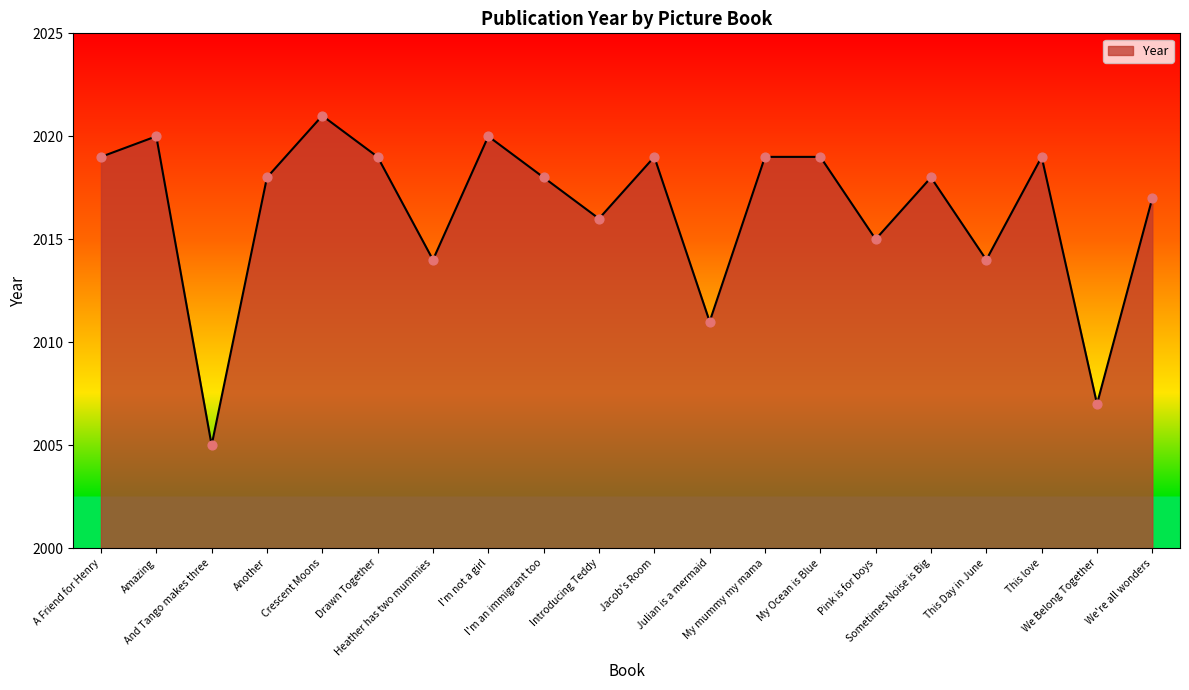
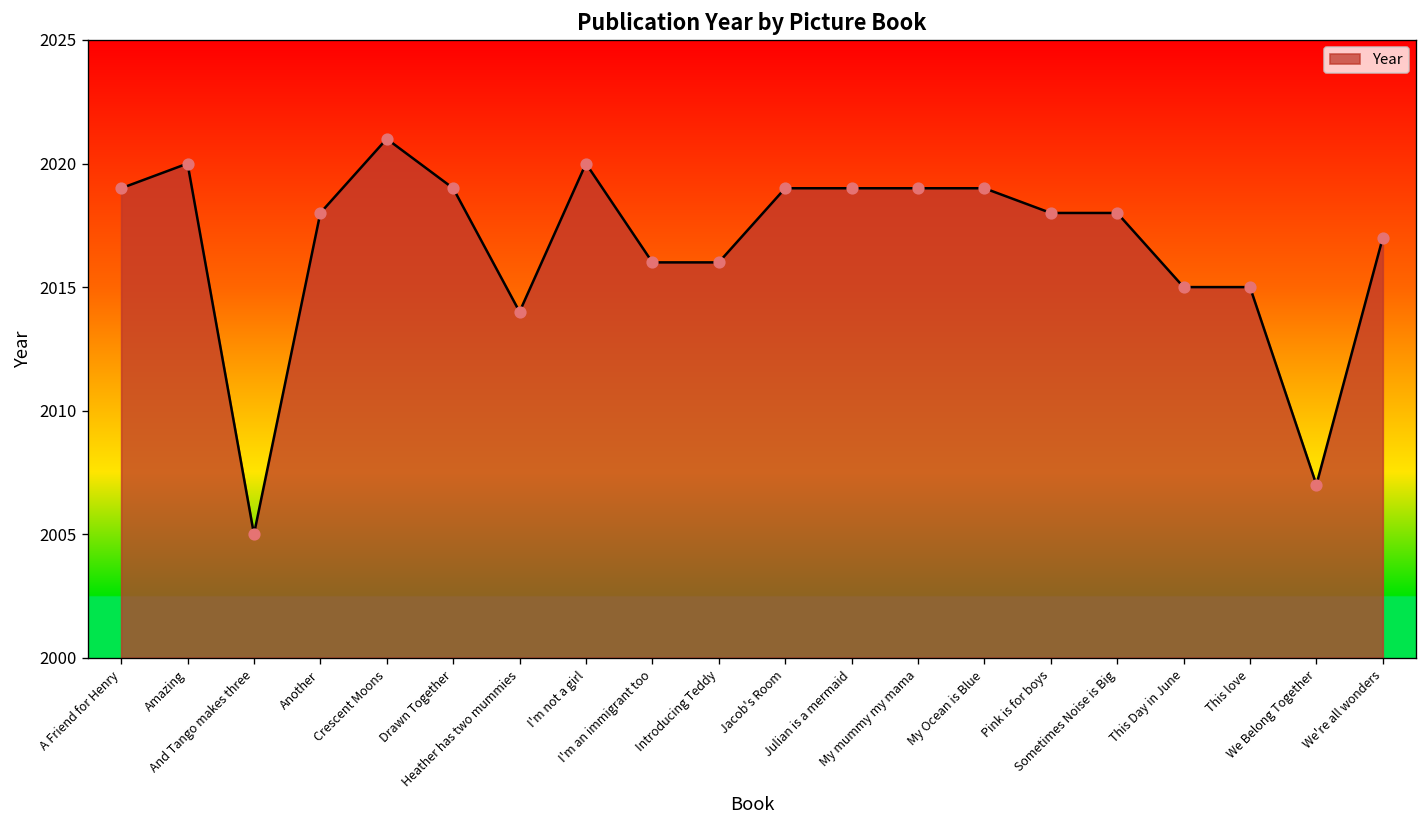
I'm an immigrant too: 2018 -> 2016
Julian is a mermaid: 2011 -> 2019
Pink is for boys: 2015 -> 2018
This Day in June: 2014 -> 2015
This love: 2019 -> 2015
